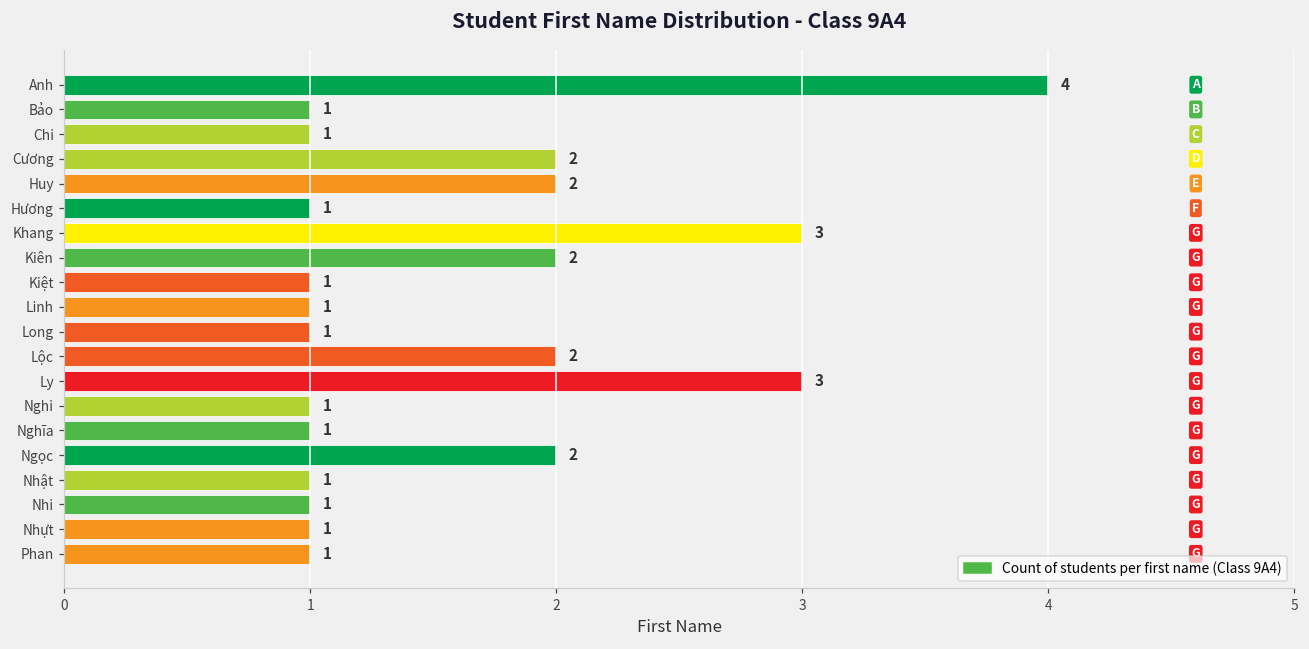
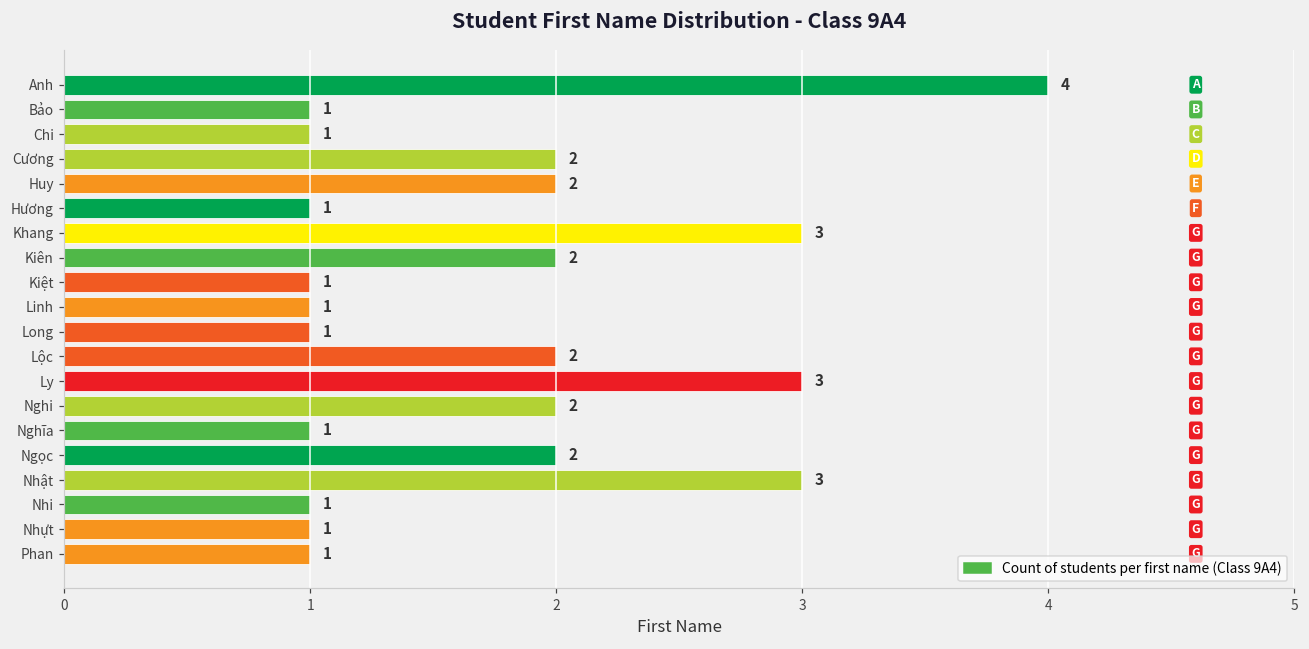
Nghi: 1 -> 2
Nhật: 1 -> 3
